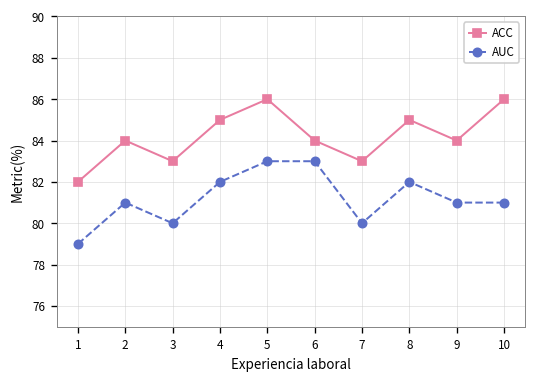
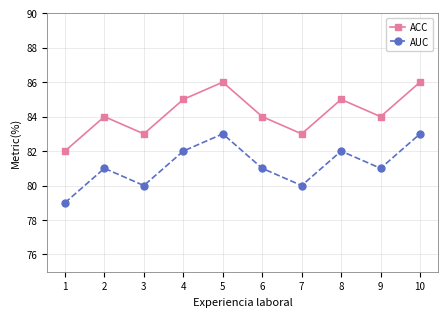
AUC, 6: 83 -> 81
AUC, 10: 81 -> 83
